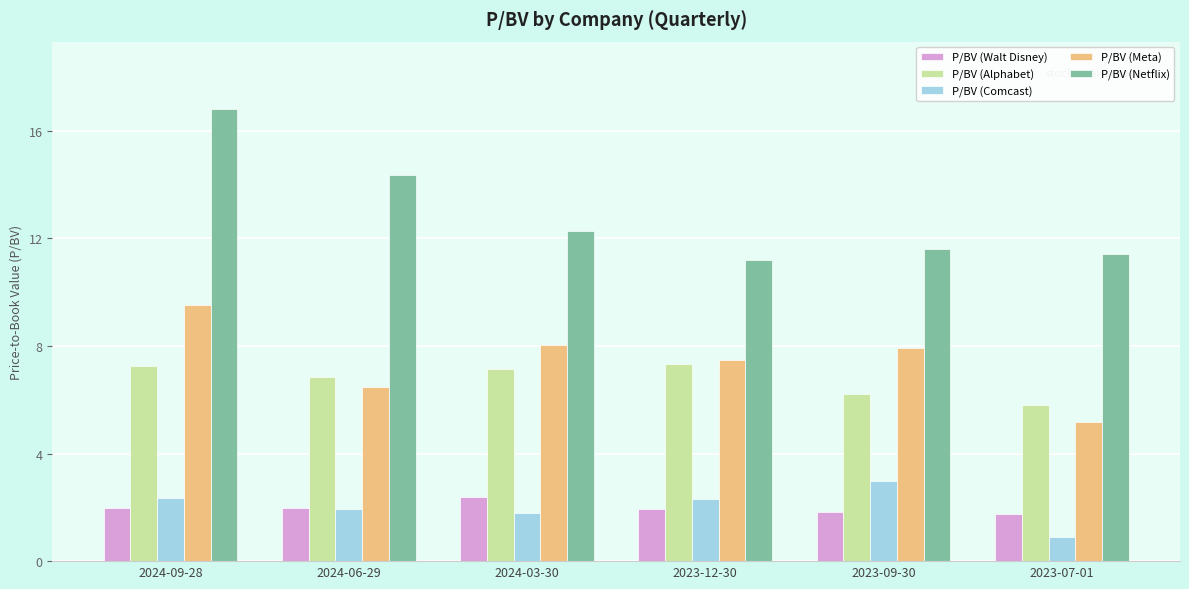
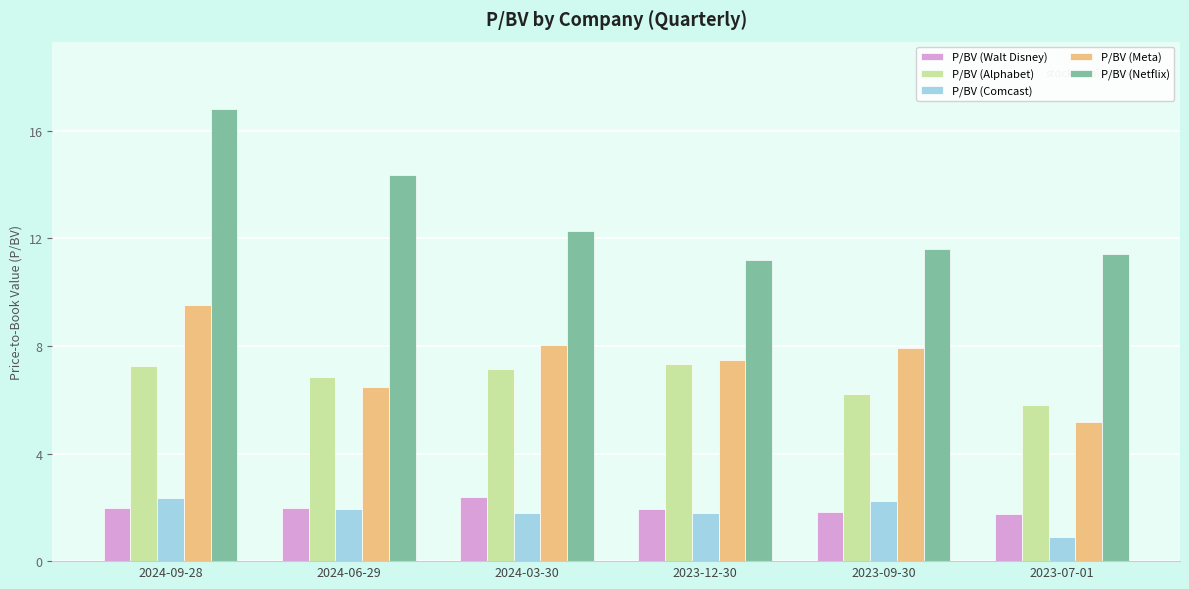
P/BV (Comcast), 2023-12-30: 2.3 -> 1.8
P/BV (Comcast), 2023-09-30: 3.0 -> 2.2
